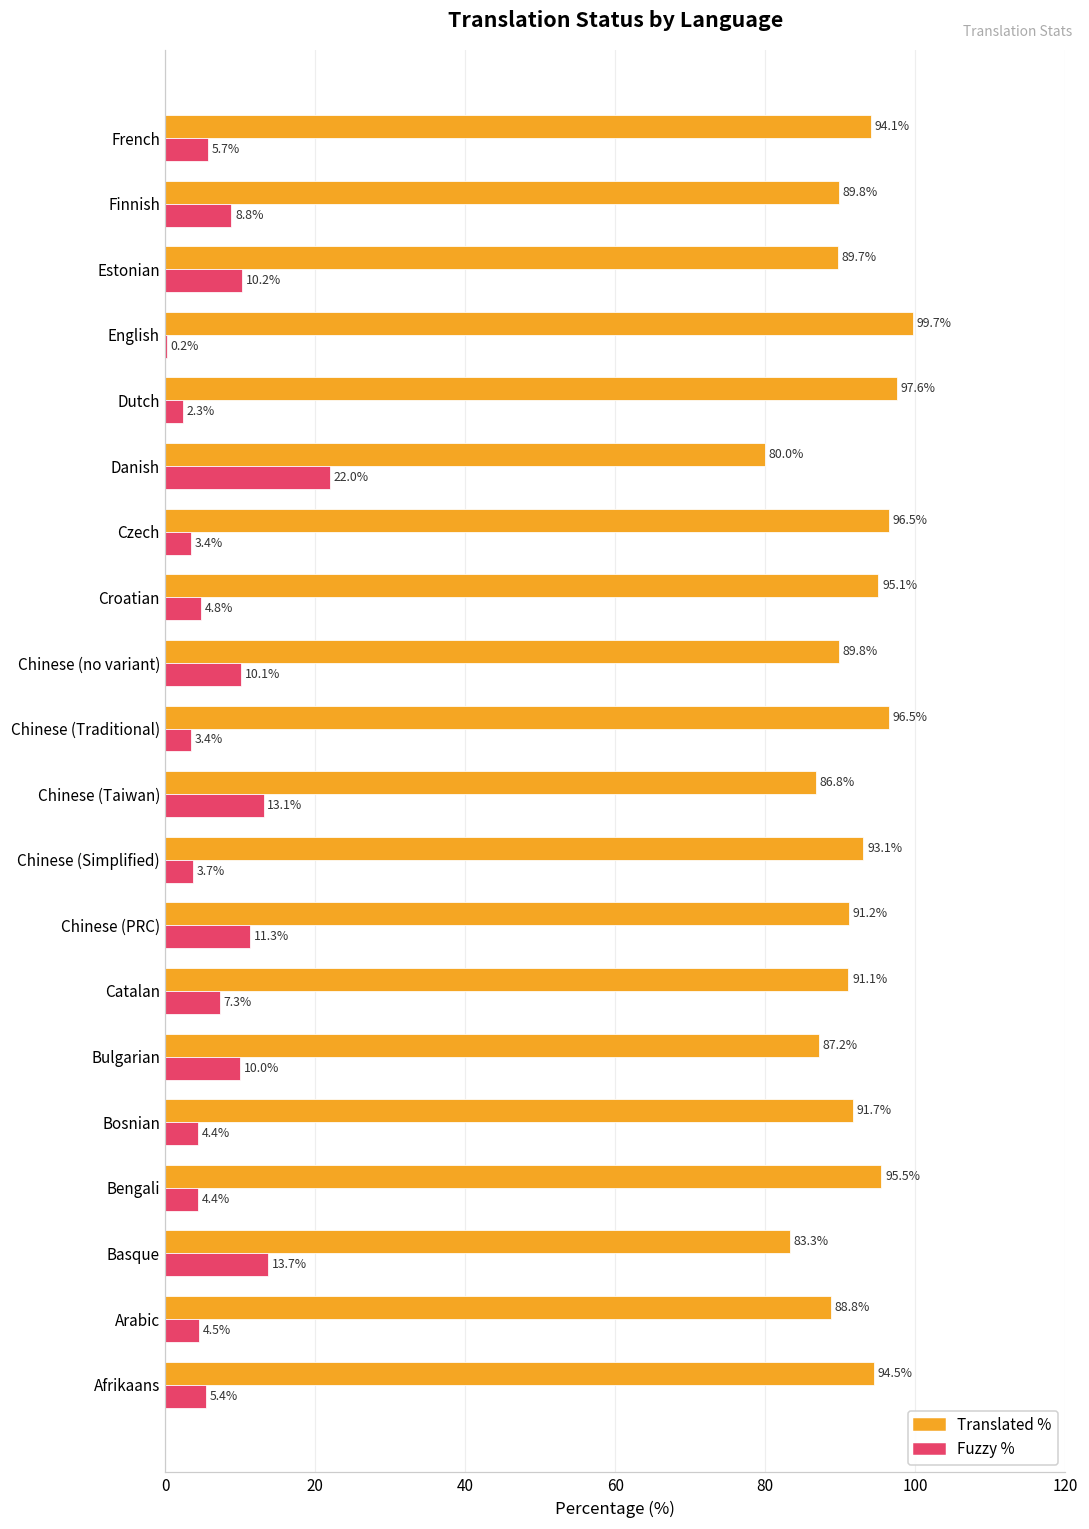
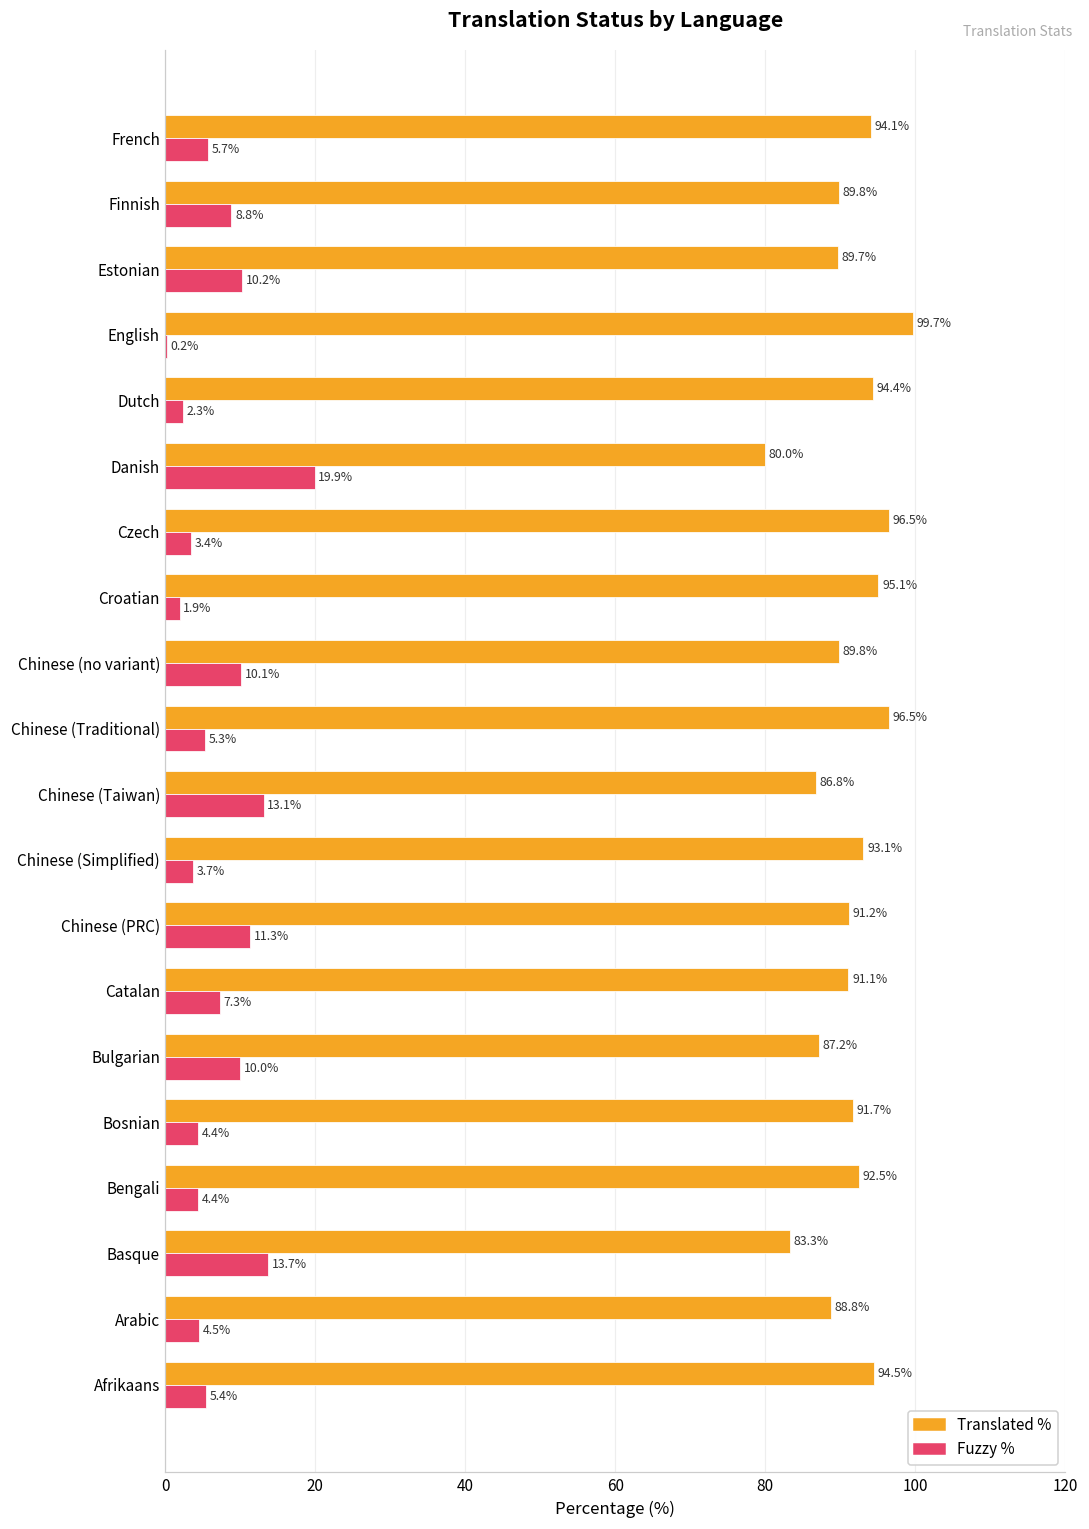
Translated %, Dutch: 97.6% -> 94.4%
Fuzzy %, Danish: 22.0% -> 19.9%
Fuzzy %, Croatian: 4.8% -> 1.9%
Fuzzy %, Chinese (Traditional): 3.4% -> 5.3%
Translated %, Bengali: 95.5% -> 92.5%
